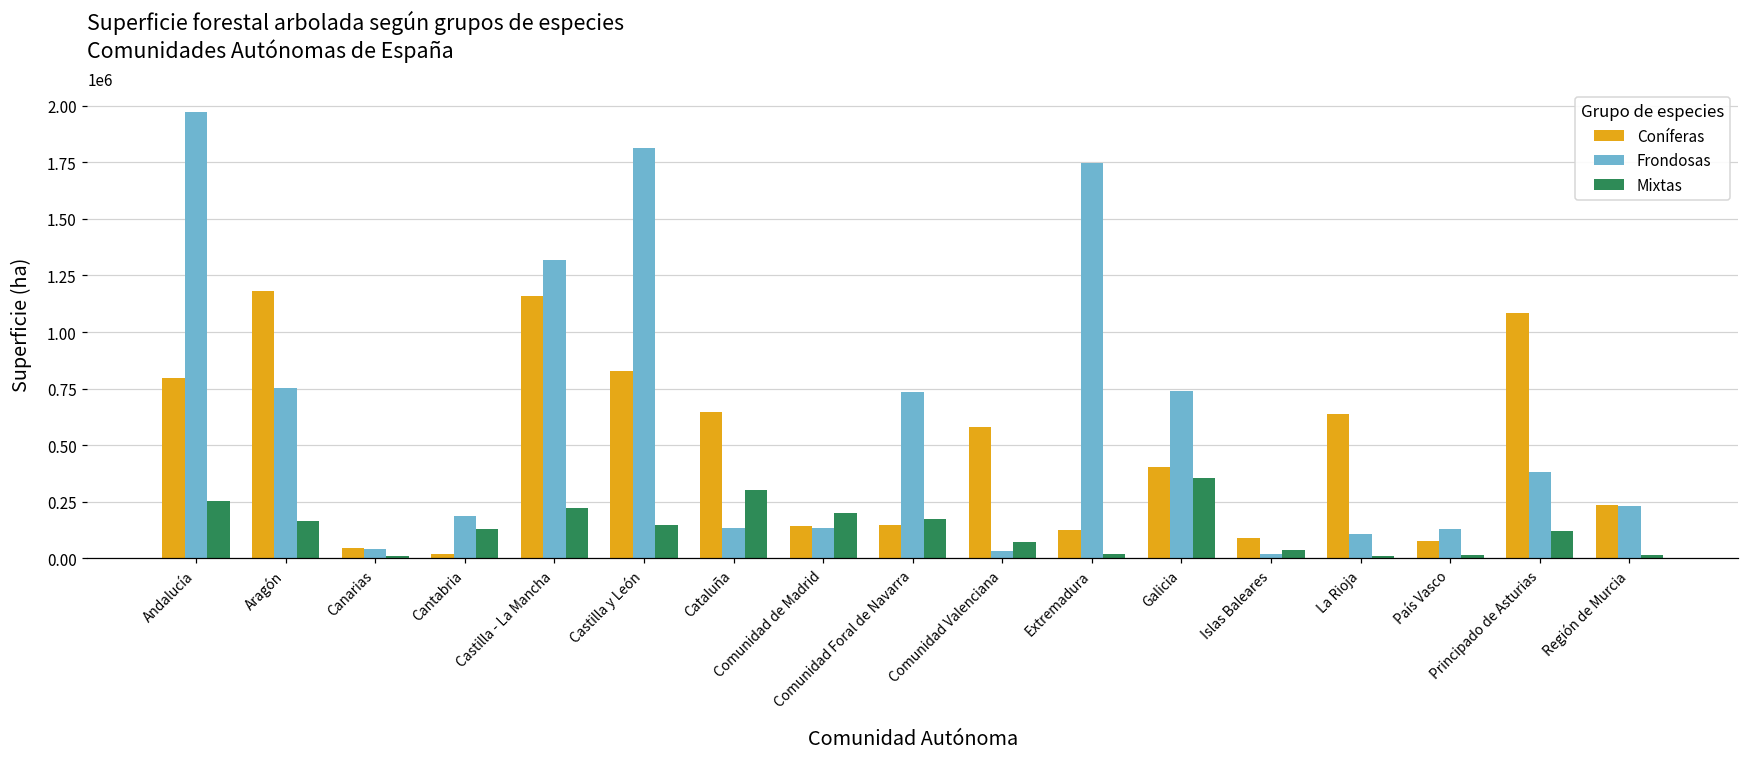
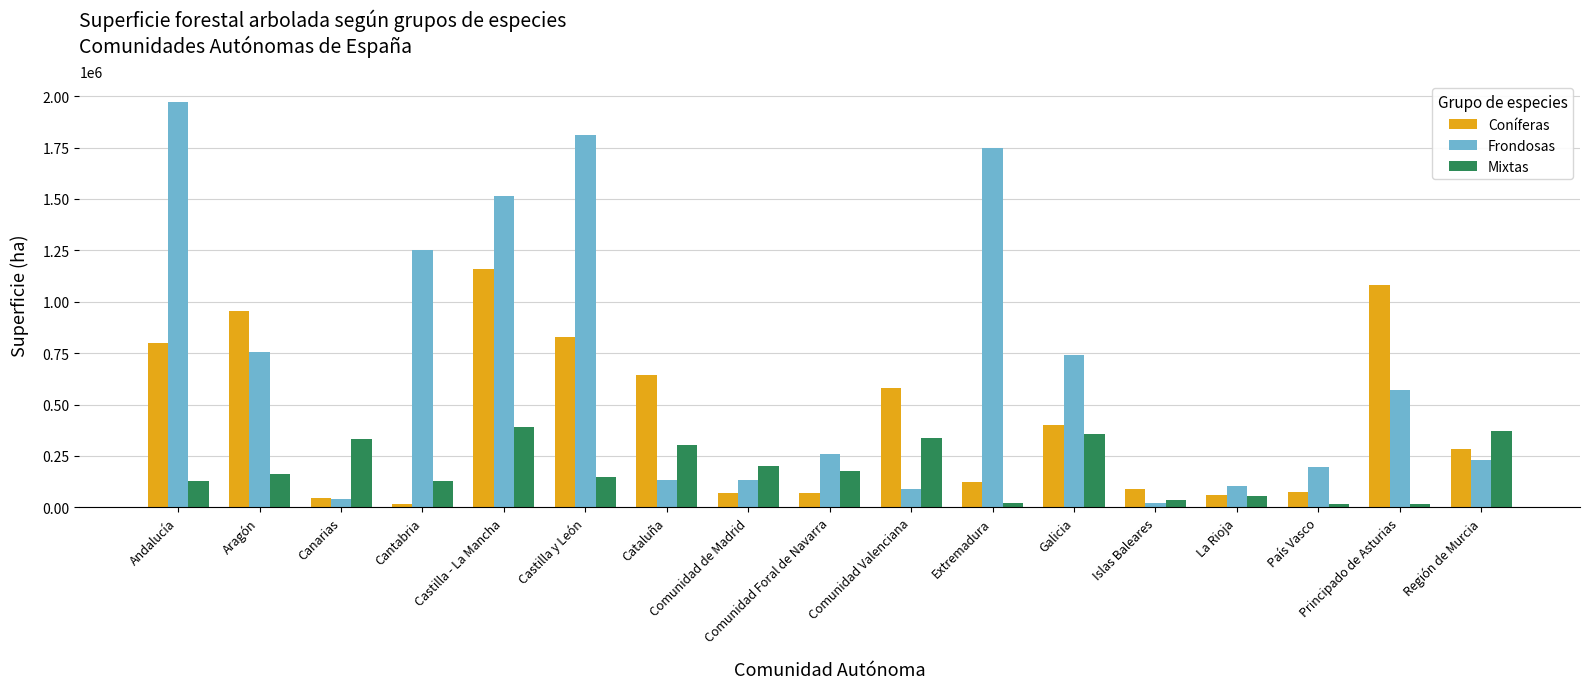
Mixtas, Andalucía: 250000 -> 130000
Coníferas, Aragón: 1180000 -> 950000
Mixtas, Canarias: 10000 -> 330000
Frondosas, Cantabria: 190000 -> 1250000
Frondosas, Castilla - La Mancha: 1320000 -> 1510000
Mixtas, Castilla - La Mancha: 220000 -> 390000
Coníferas, Comunidad de Madrid: 140000 -> 70000
Coníferas, Comunidad Foral de Navarra: 150000 -> 70000
Frondosas, Comunidad Foral de Navarra: 730000 -> 260000
Frondosas, Comunidad Valenciana: 30000 -> 90000
Mixtas, Comunidad Valenciana: 70000 -> 340000
Coníferas, La Rioja: 640000 -> 60000
Mixtas, La Rioja: 10000 -> 50000
Frondosas, País Vasco: 130000 -> 200000
Frondosas, Principado de Asturias: 380000 -> 570000
Mixtas, Principado de Asturias: 120000 -> 20000
Coníferas, Región de Murcia: 240000 -> 280000
Mixtas, Región de Murcia: 10000 -> 370000
